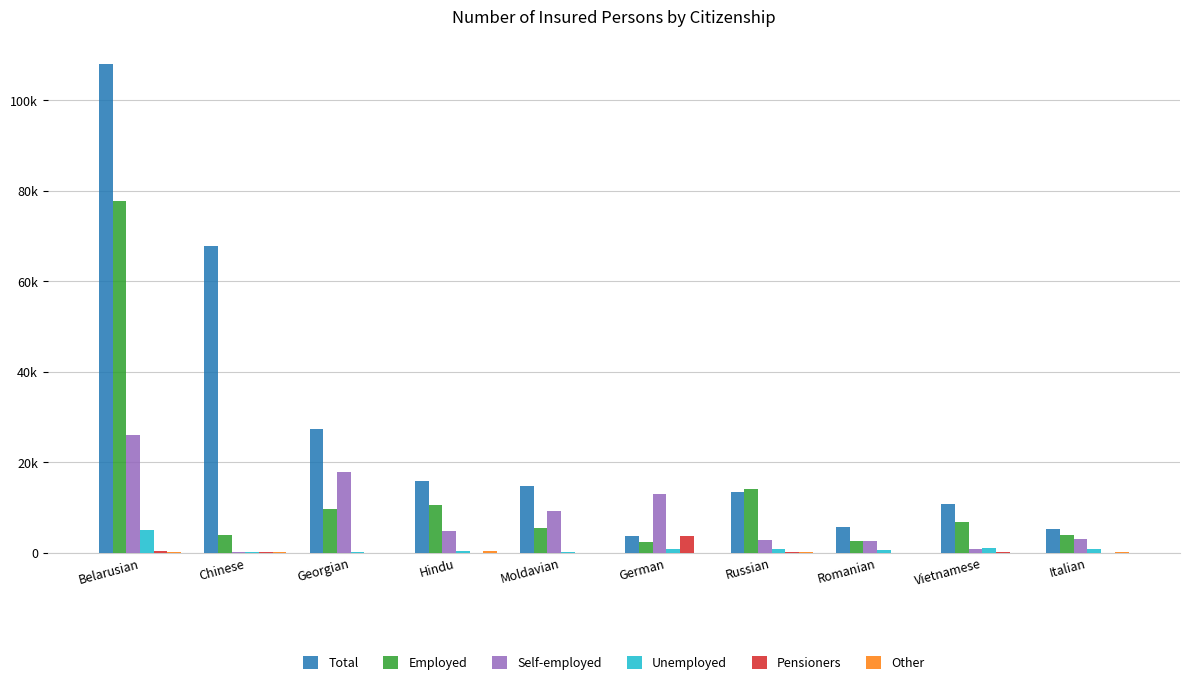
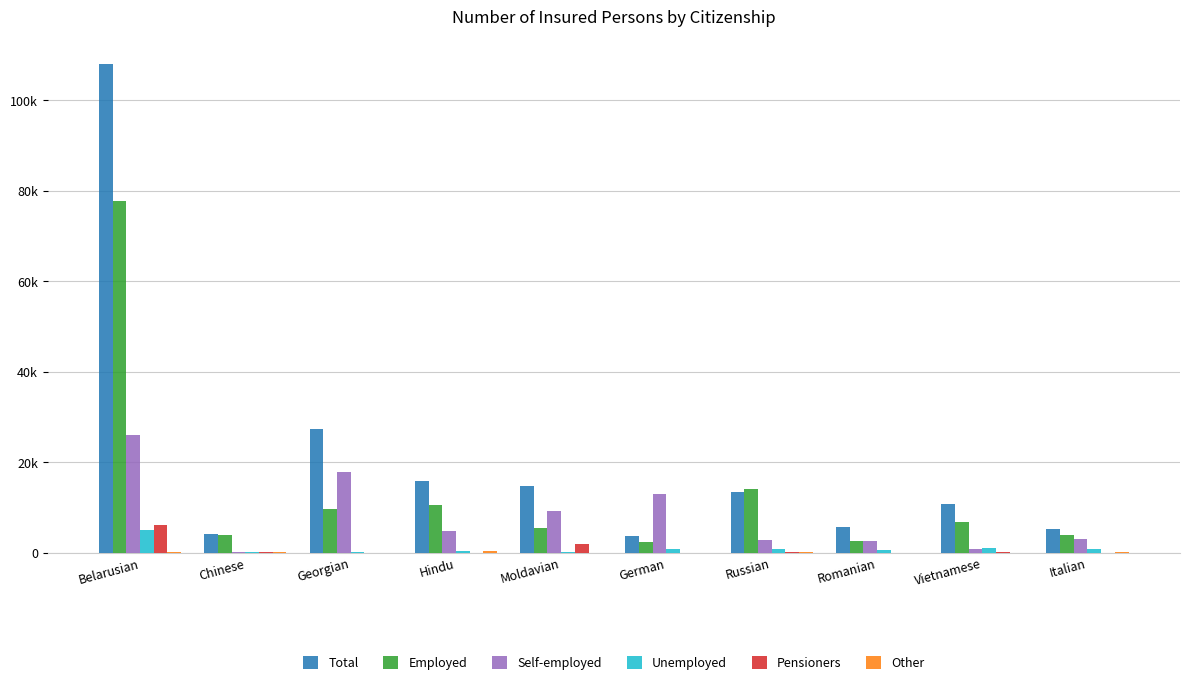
Pensioners, Belarusian: 0 -> 6000
Total, Chinese: 68000 -> 4000
Pensioners, Moldavian: 0 -> 2000
Pensioners, German: 4000 -> 0
